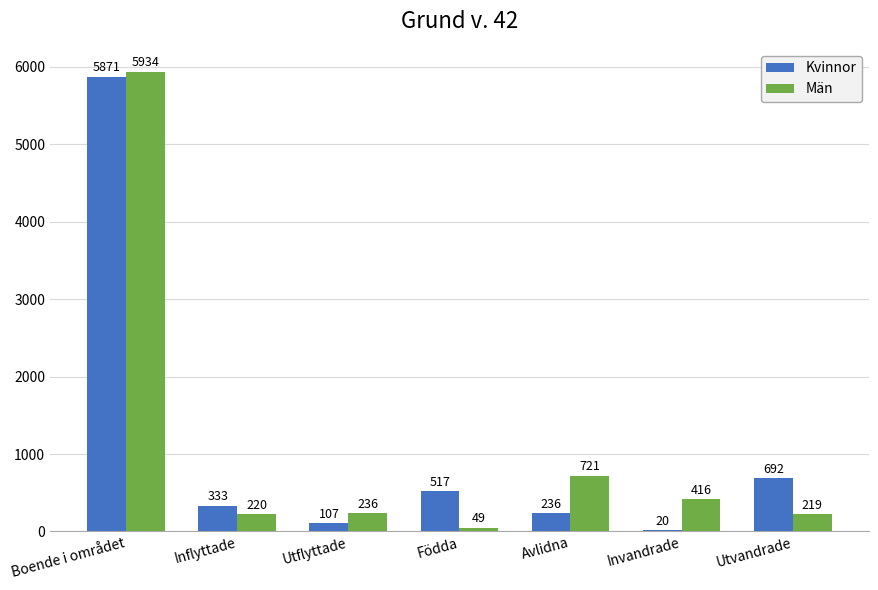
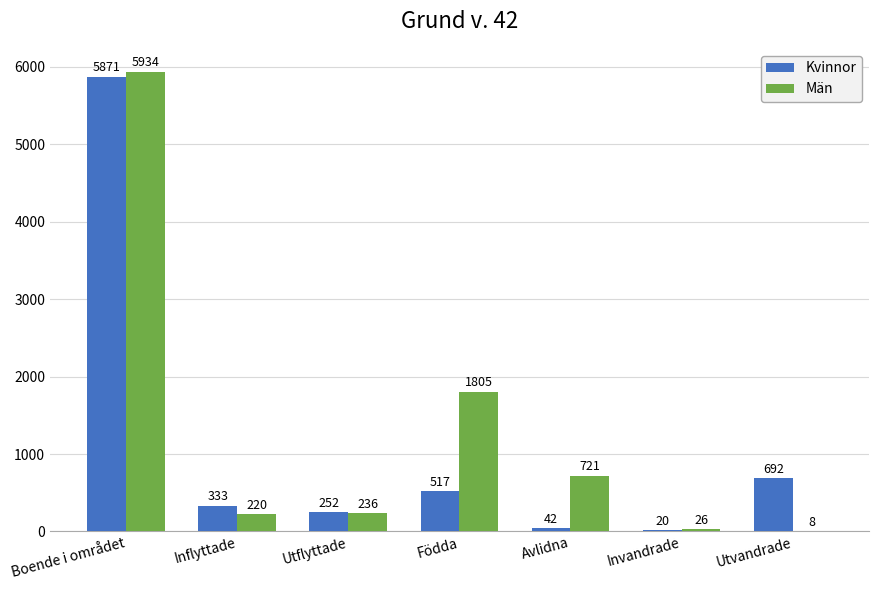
Kvinnor, Utflyttade: 107 -> 252
Män, Födda: 49 -> 1805
Kvinnor, Avlidna: 236 -> 42
Män, Invandrade: 416 -> 26
Män, Utvandrade: 219 -> 8
